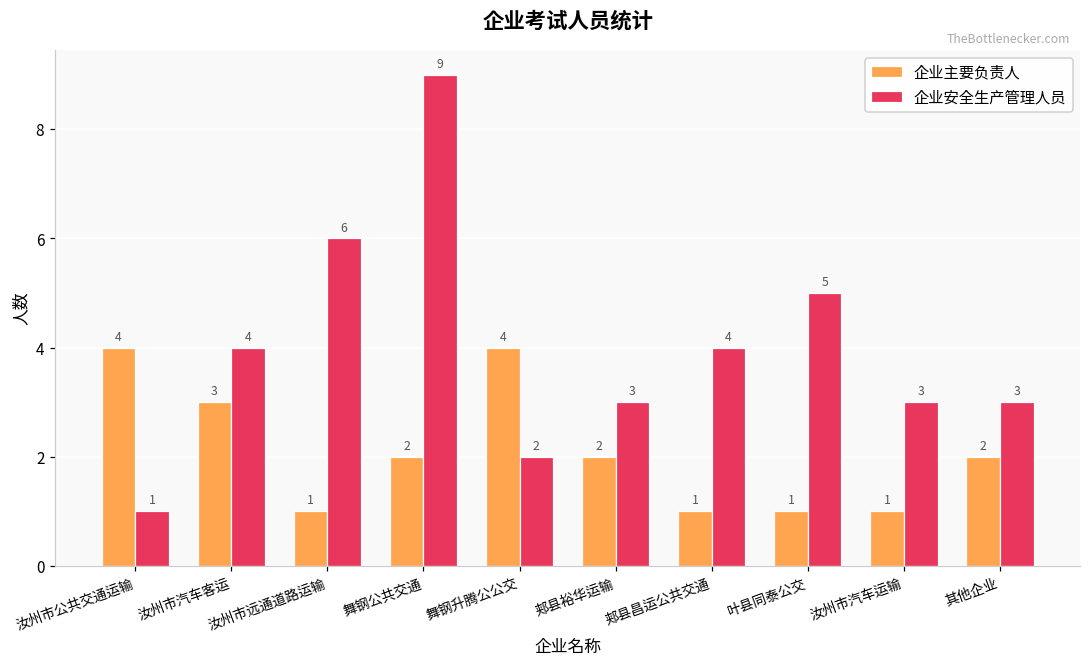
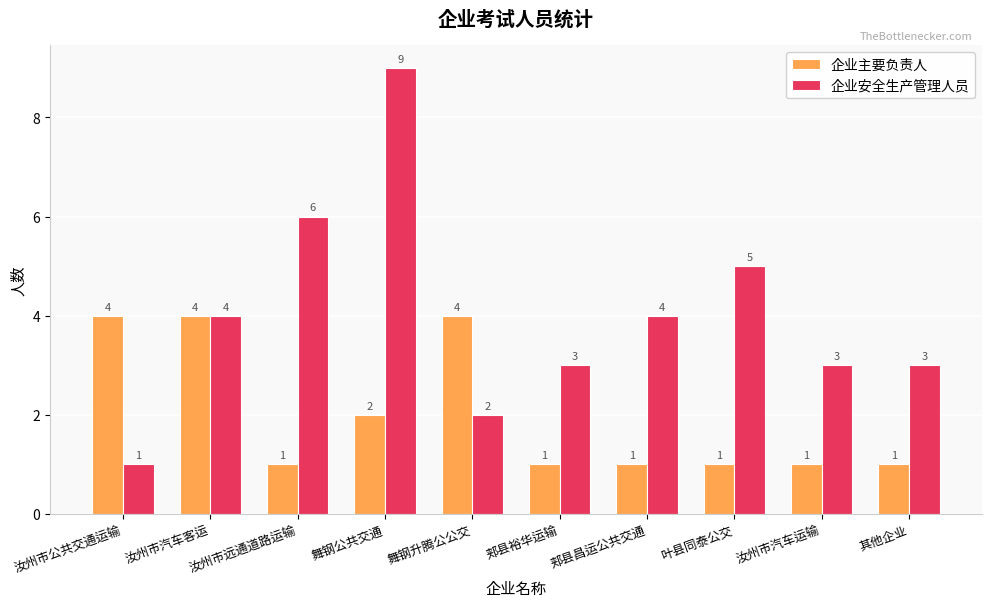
企业主要负责人, 汝州市汽车客运: 3 -> 4
企业主要负责人, 郏县裕华运输: 2 -> 1
企业主要负责人, 其他企业: 2 -> 1
